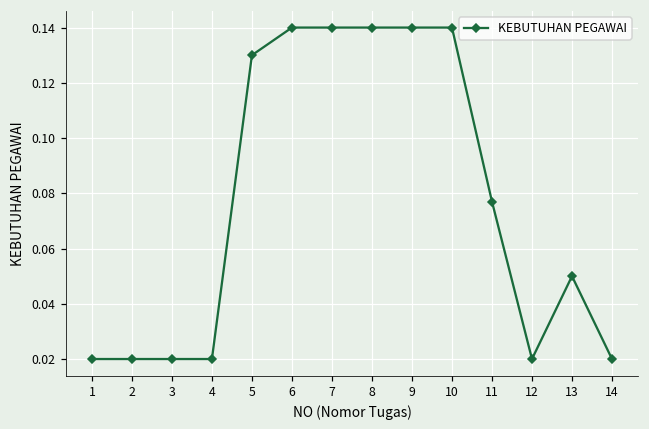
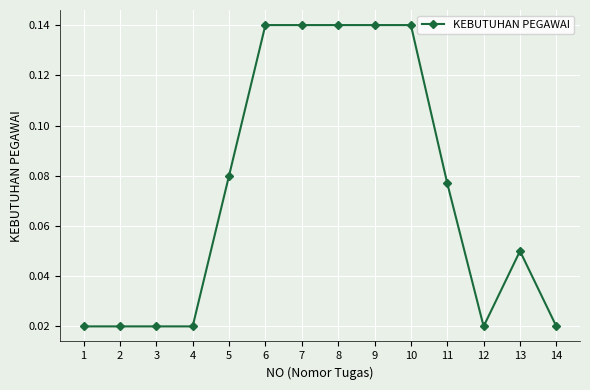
5: 0.13 -> 0.08
